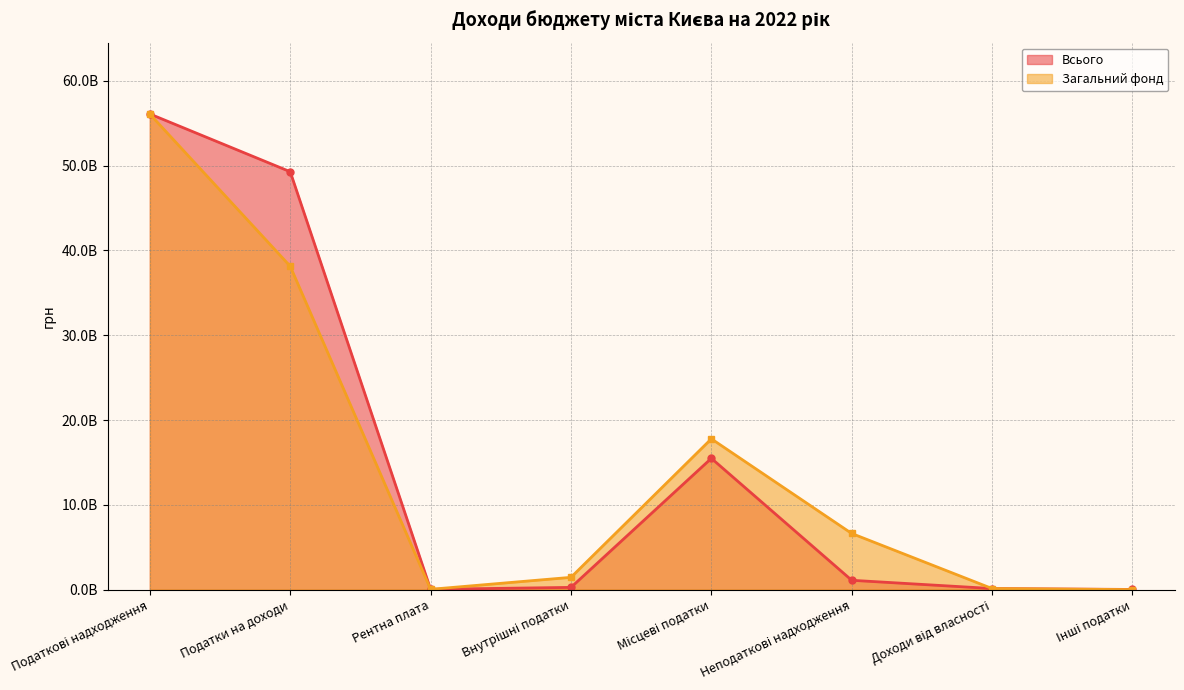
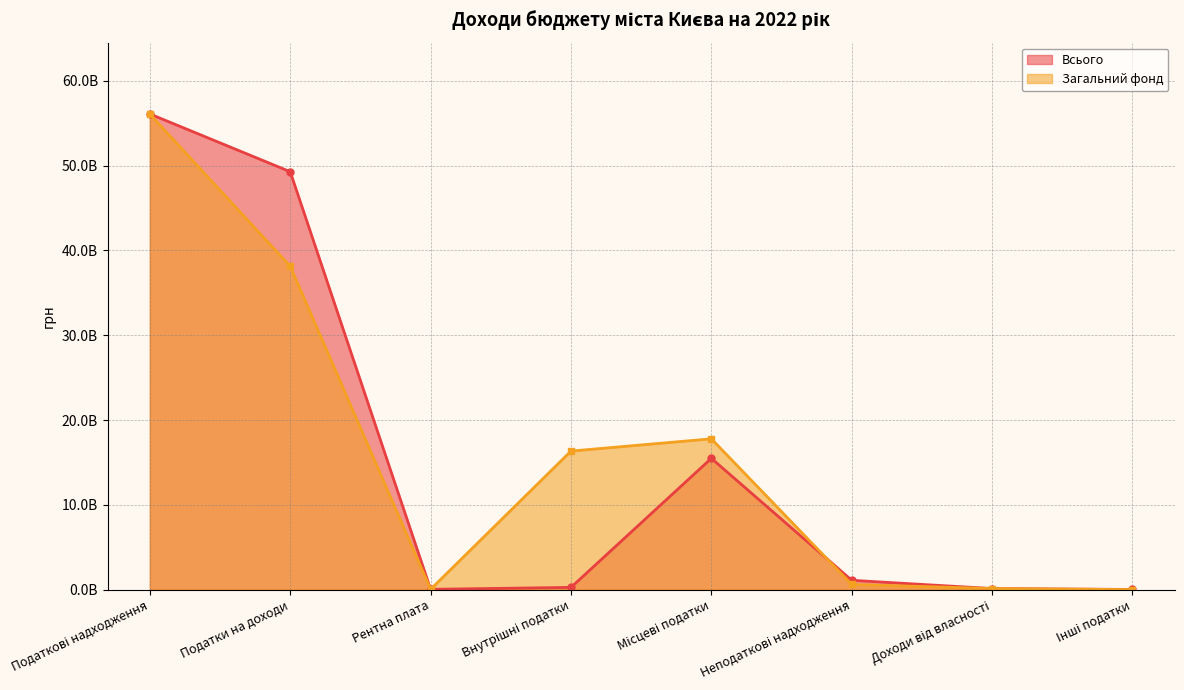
Загальний фонд, Внутрішні податки: 1000000000 -> 16000000000
Загальний фонд, Неподаткові надходження: 7000000000 -> 1000000000
